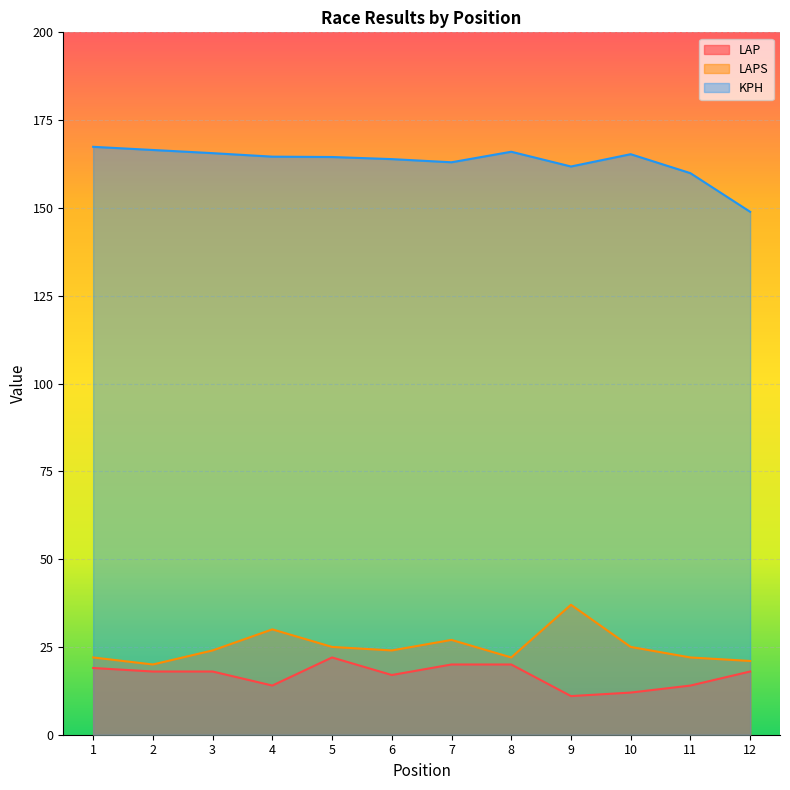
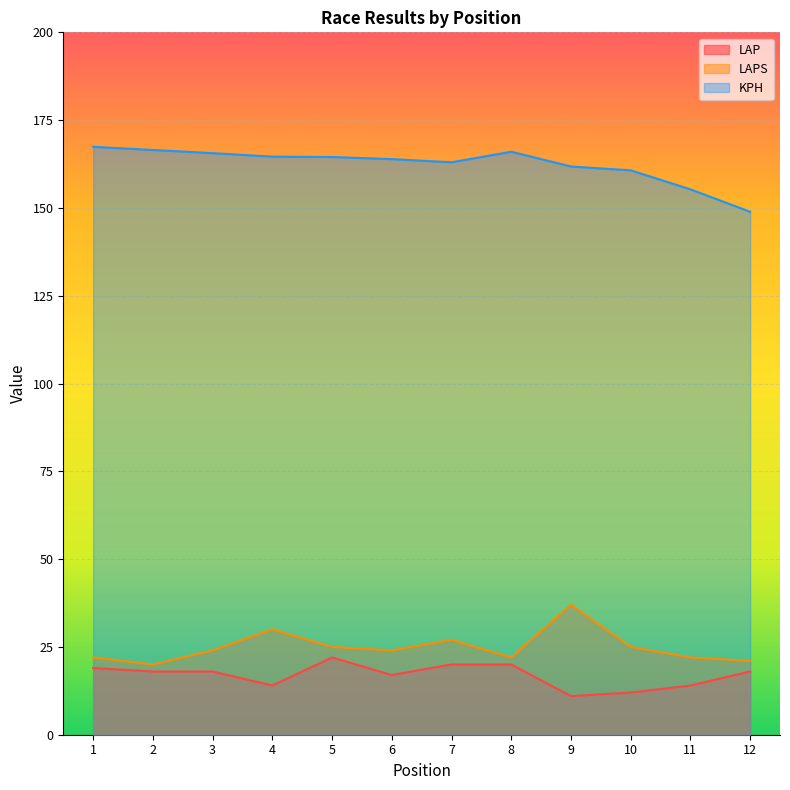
KPH, 10: 165 -> 161
KPH, 11: 160 -> 155
